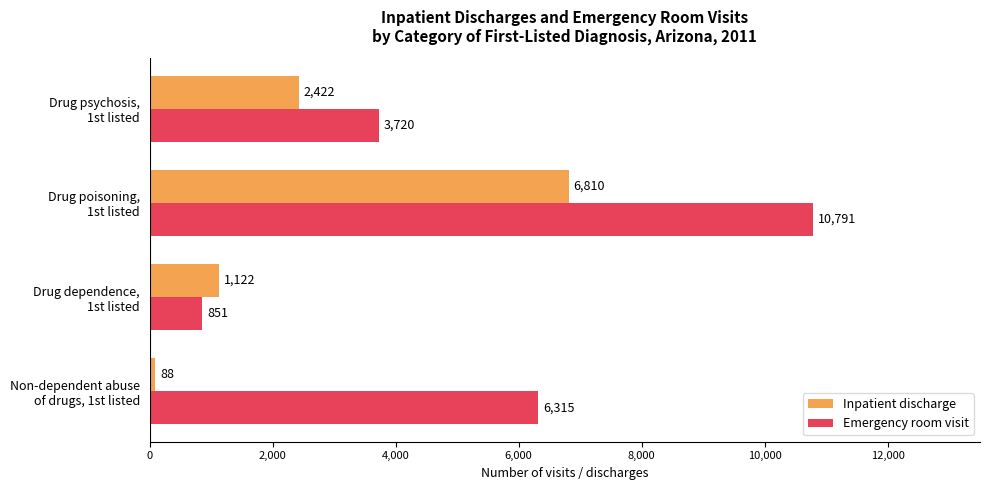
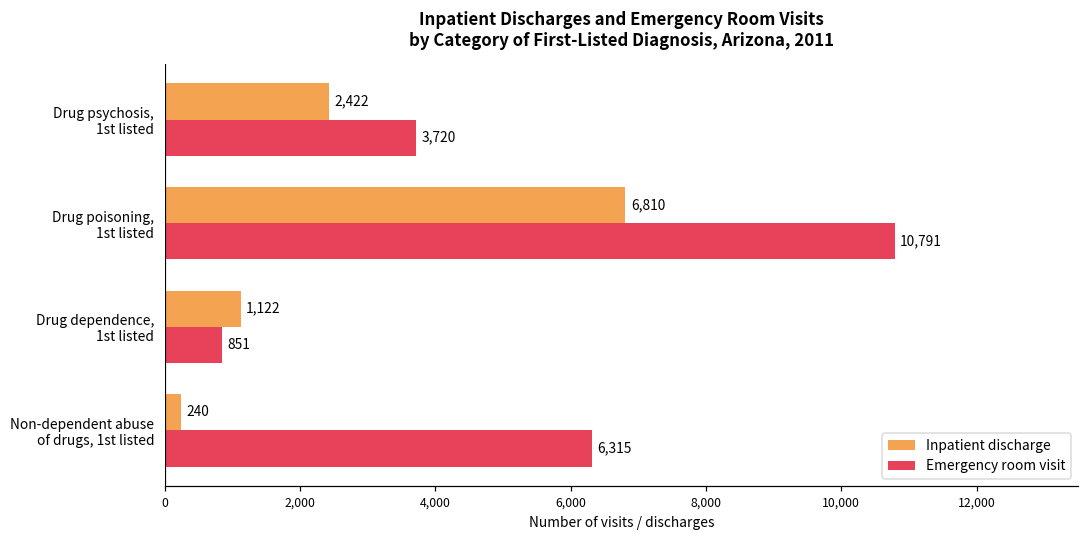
Inpatient discharge, Non-dependent abuse of drugs, 1st listed: 88 -> 240
